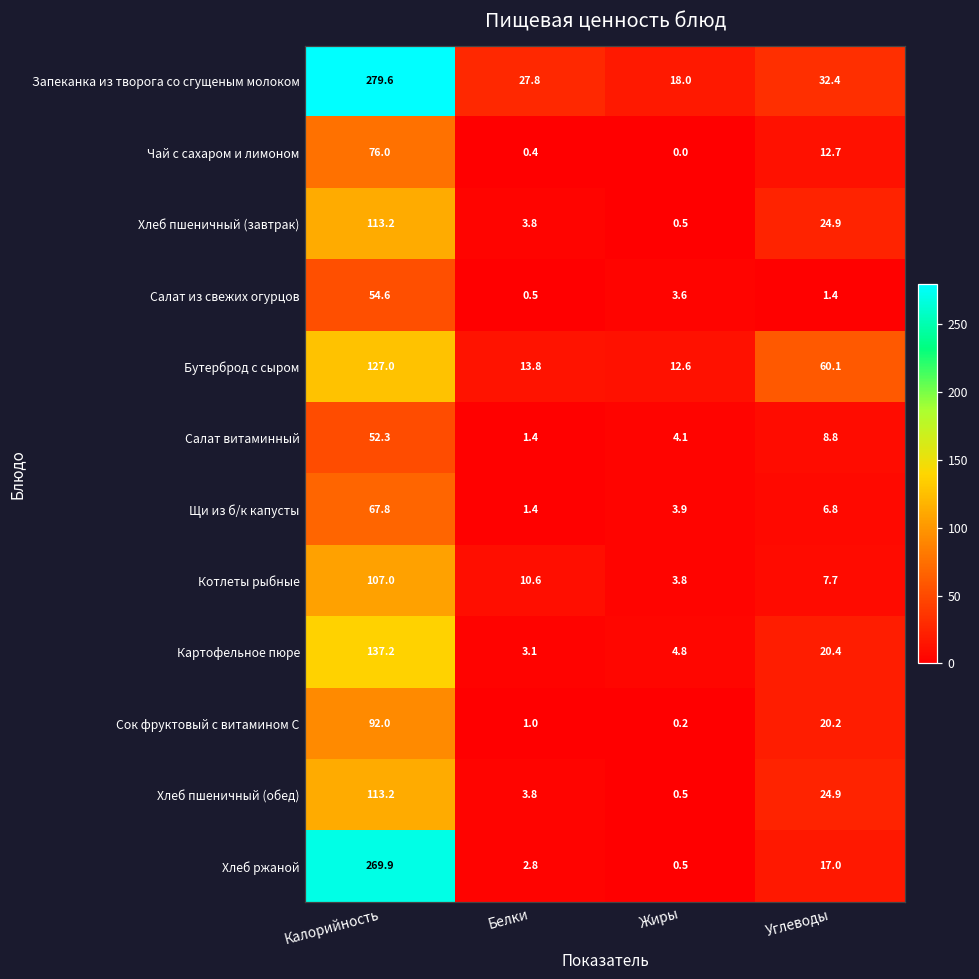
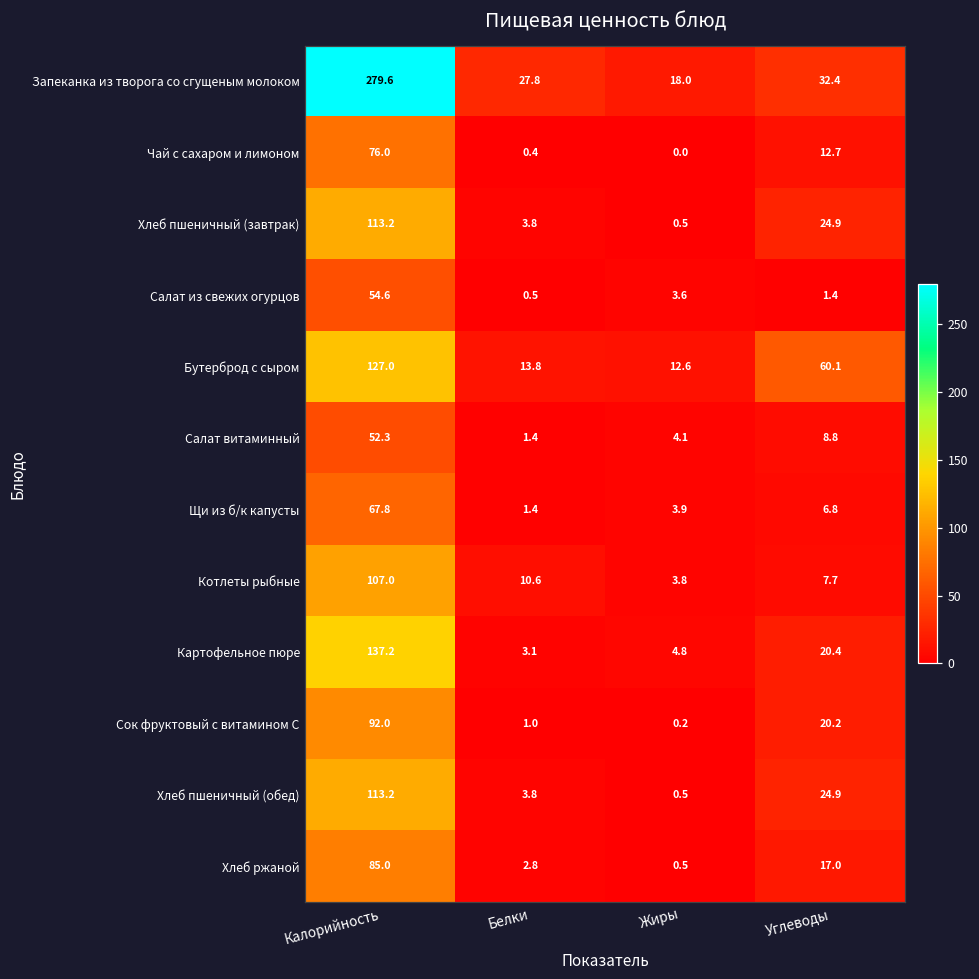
Хлеб ржаной, Калорийность: 269.9 -> 85.0
